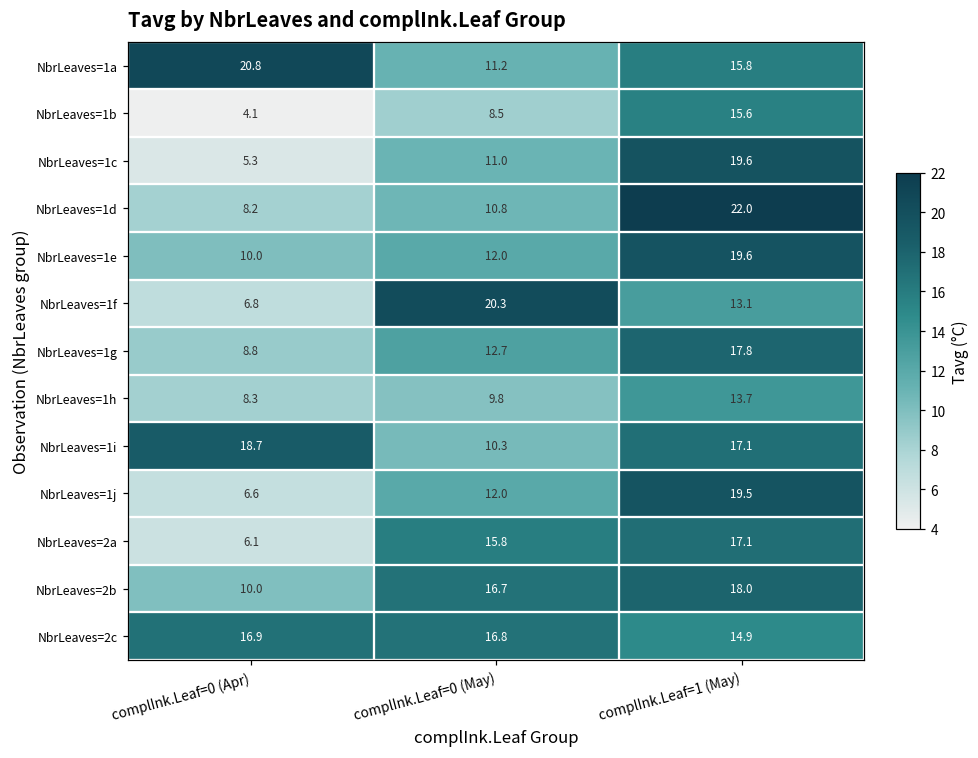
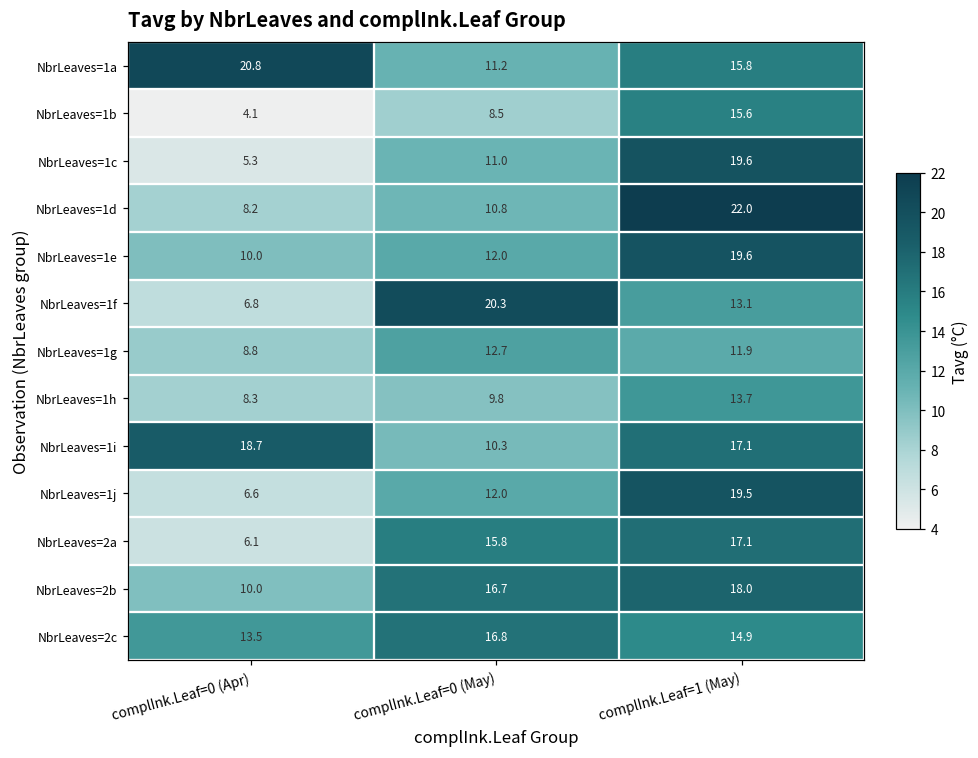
NbrLeaves=1g, complInk.Leaf=1 (May): 17.8 -> 11.9
NbrLeaves=2c, complInk.Leaf=0 (Apr): 16.9 -> 13.5
